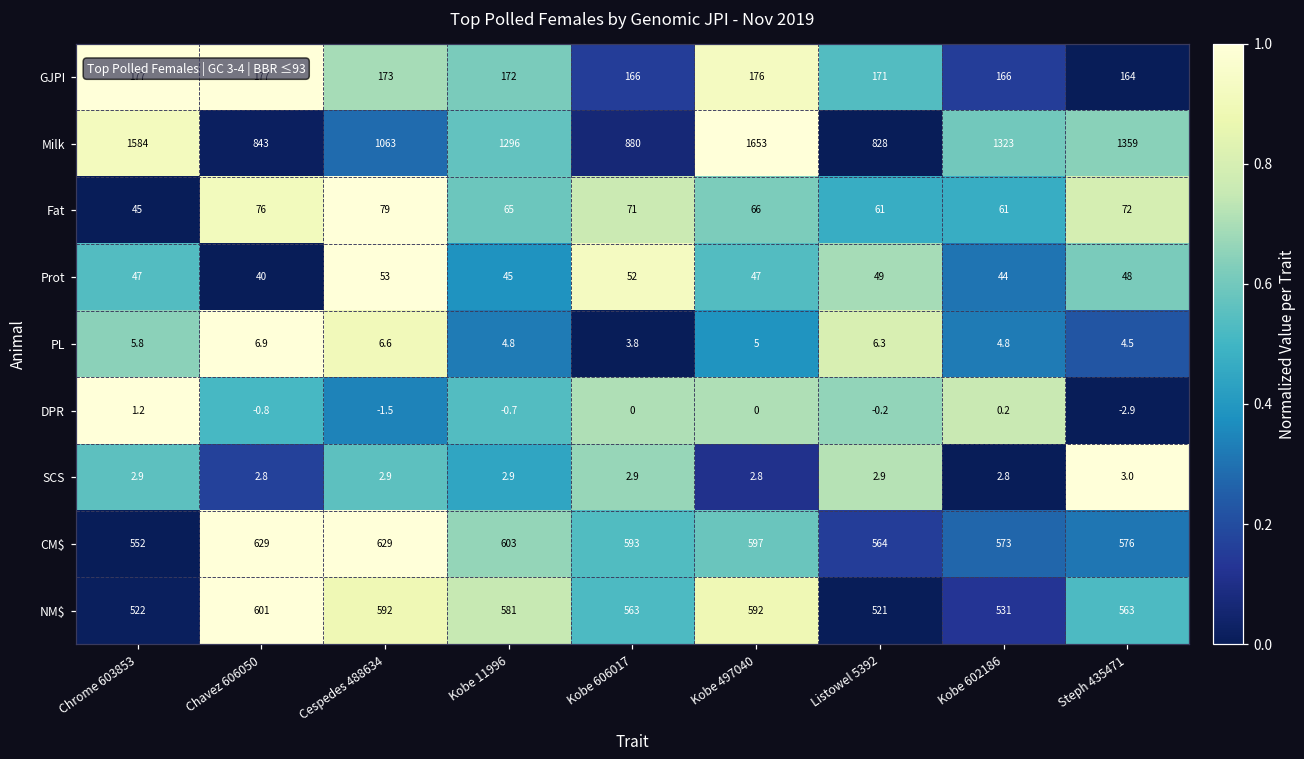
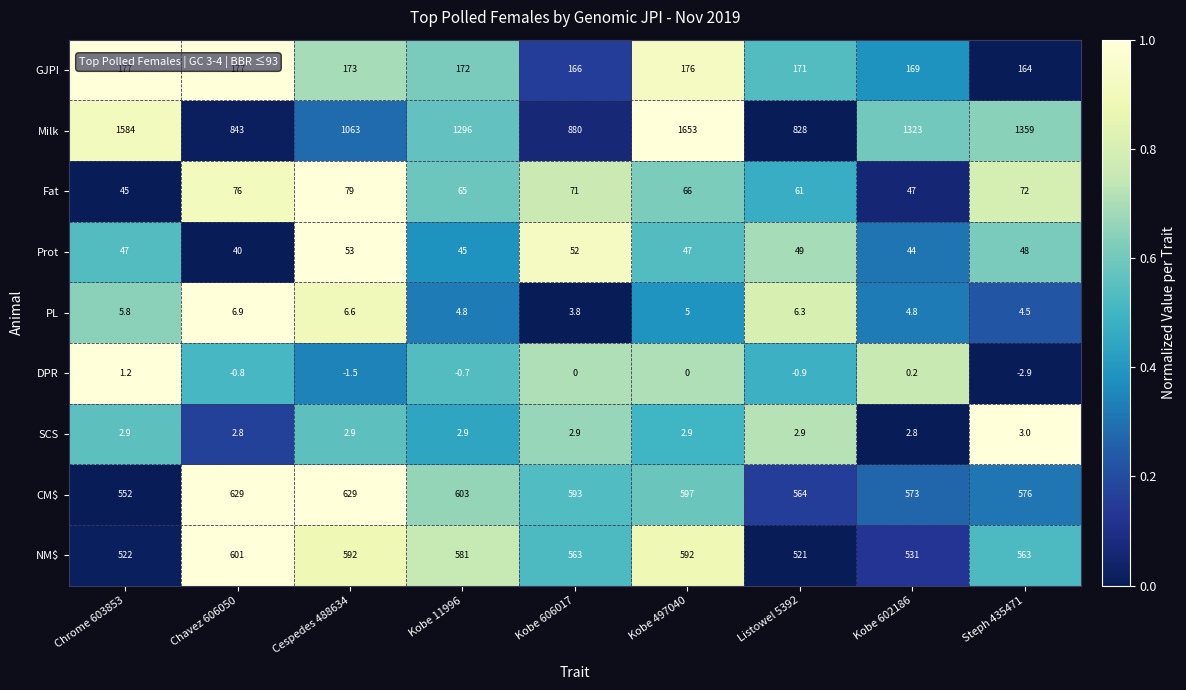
GJPI, Kobe 602186: 166 -> 169
Fat, Kobe 602186: 61 -> 47
DPR, Listowel 5392: -0.2 -> -0.9
SCS, Kobe 497040: 2.8 -> 2.9
